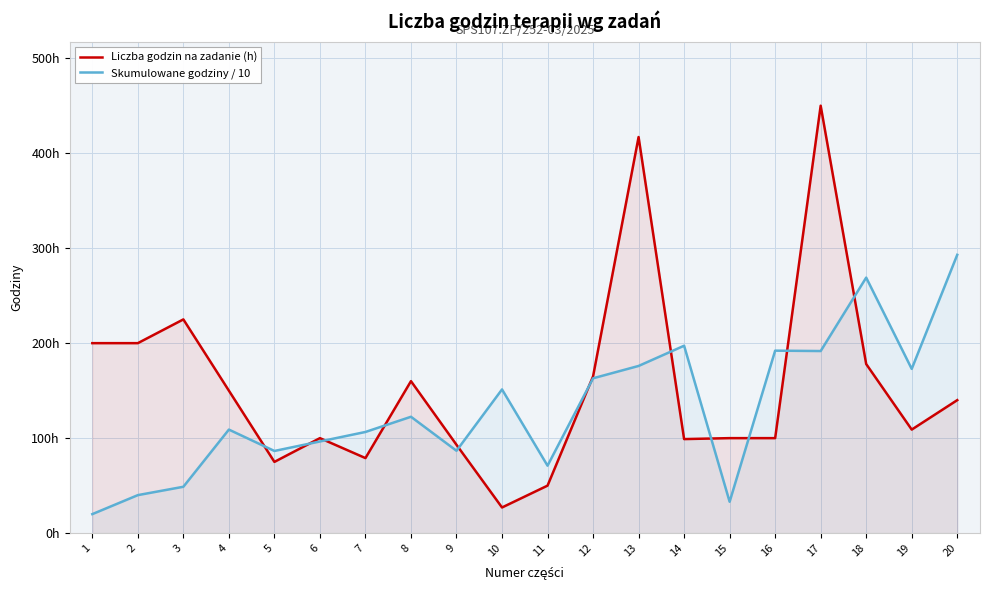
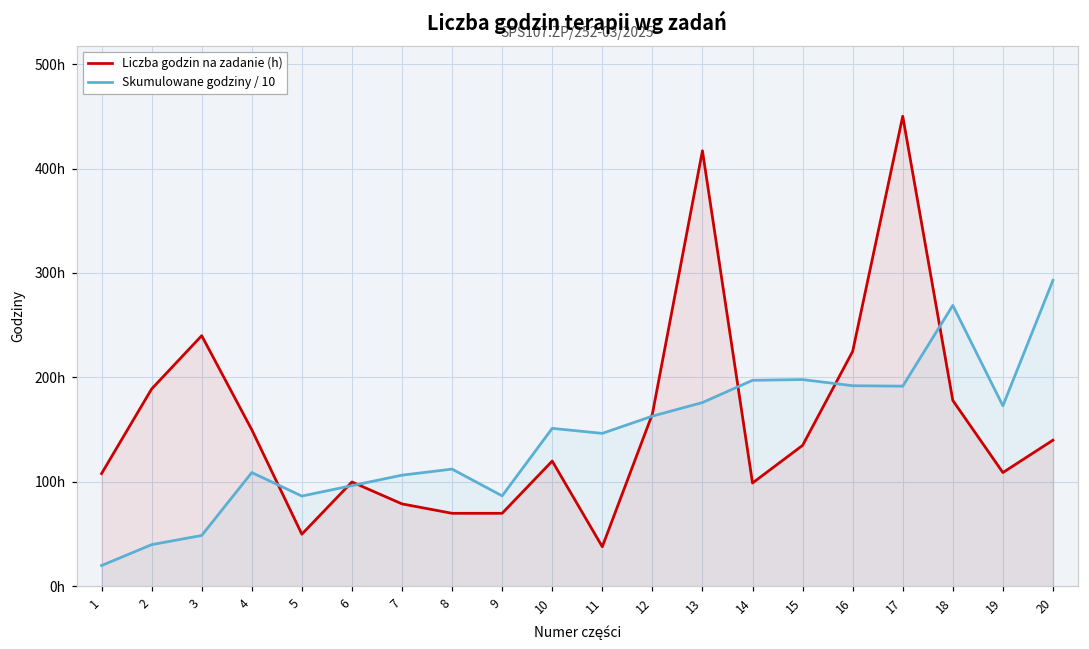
Liczba godzin na zadanie (h), 1: 200h -> 110h
Liczba godzin na zadanie (h), 2: 200h -> 190h
Liczba godzin na zadanie (h), 3: 230h -> 240h
Liczba godzin na zadanie (h), 5: 80h -> 50h
Liczba godzin na zadanie (h), 8: 160h -> 70h
Skumulowane godziny / 10, 8: 120h -> 110h
Liczba godzin na zadanie (h), 9: 90h -> 70h
Liczba godzin na zadanie (h), 10: 30h -> 120h
Liczba godzin na zadanie (h), 11: 50h -> 40h
Skumulowane godziny / 10, 11: 70h -> 150h
Liczba godzin na zadanie (h), 15: 100h -> 140h
Skumulowane godziny / 10, 15: 30h -> 200h
Liczba godzin na zadanie (h), 16: 100h -> 230h
